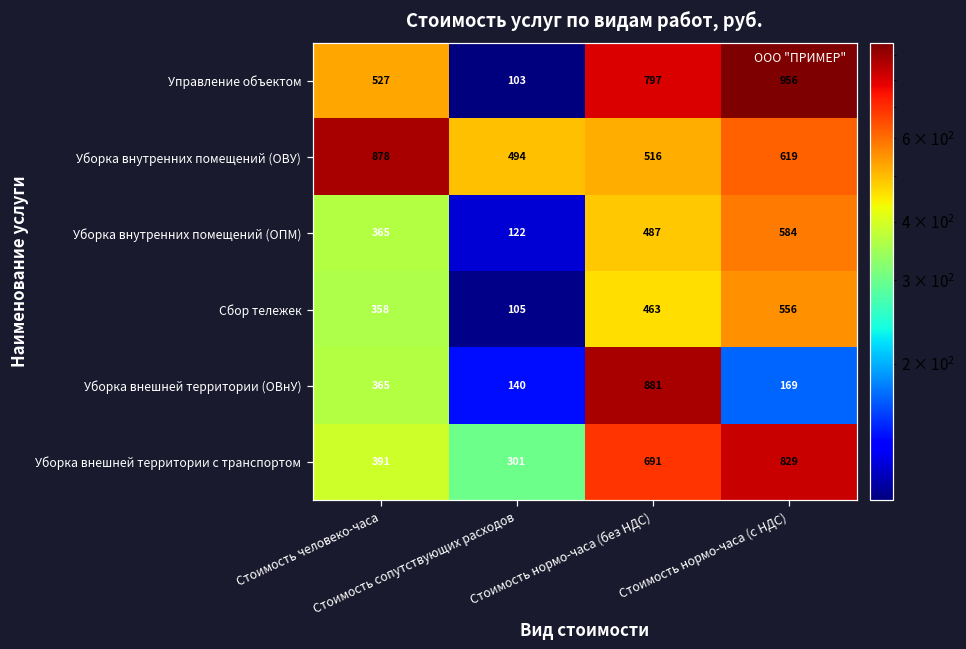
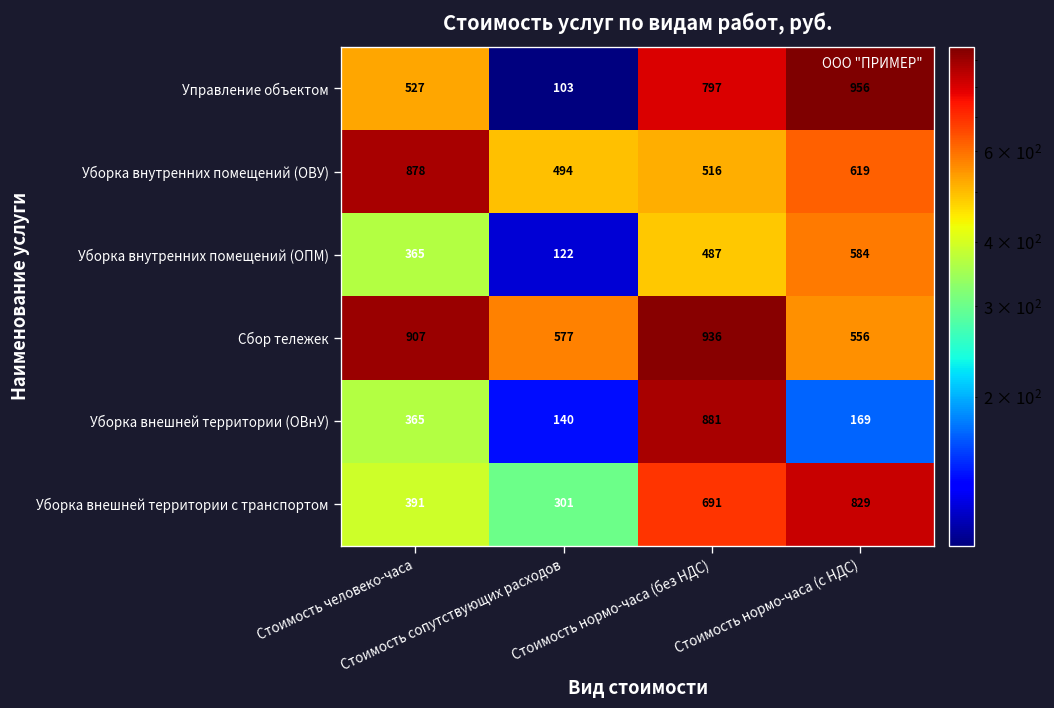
Сбор тележек, Стоимость человеко-часа: 358 -> 907
Сбор тележек, Стоимость сопутствующих расходов: 105 -> 577
Сбор тележек, Стоимость нормо-часа (без НДС): 463 -> 936
